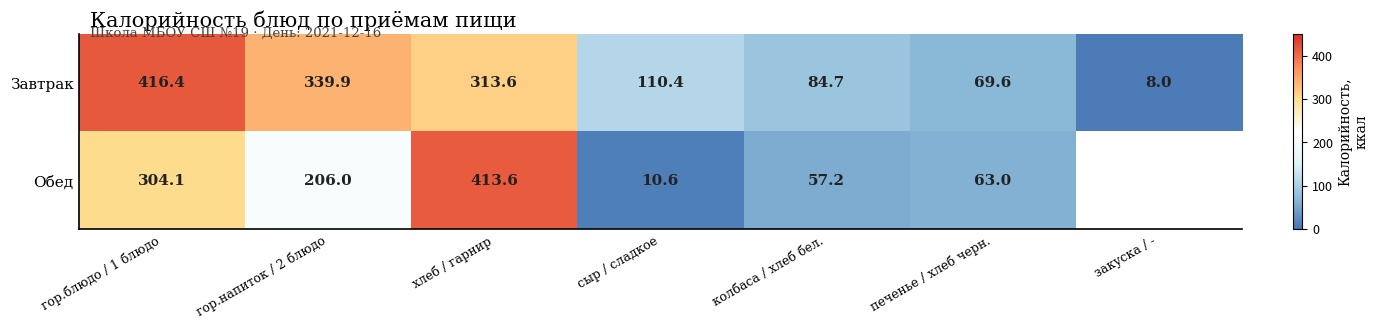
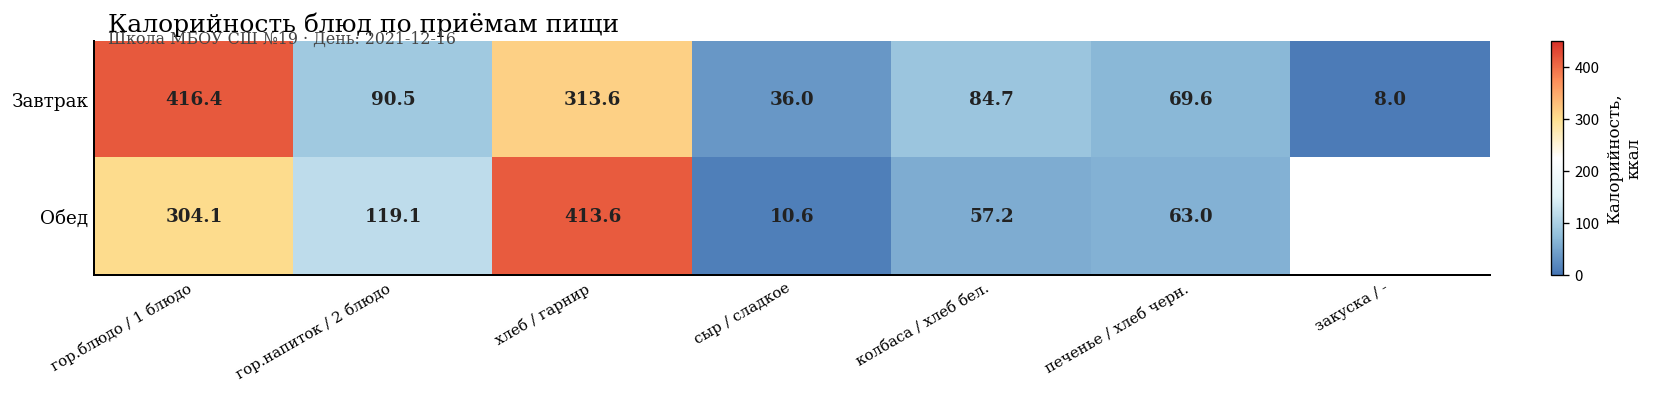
Завтрак, гор.напиток / 2 блюдо: 339.9 -> 90.5
Завтрак, сыр / сладкое: 110.4 -> 36.0
Обед, гор.напиток / 2 блюдо: 206.0 -> 119.1
